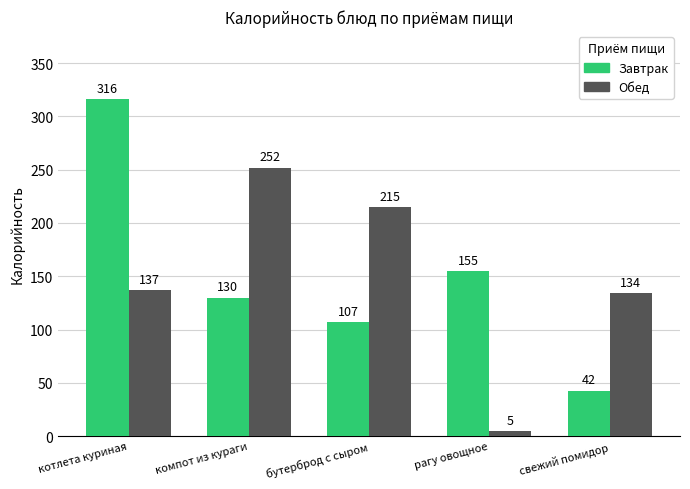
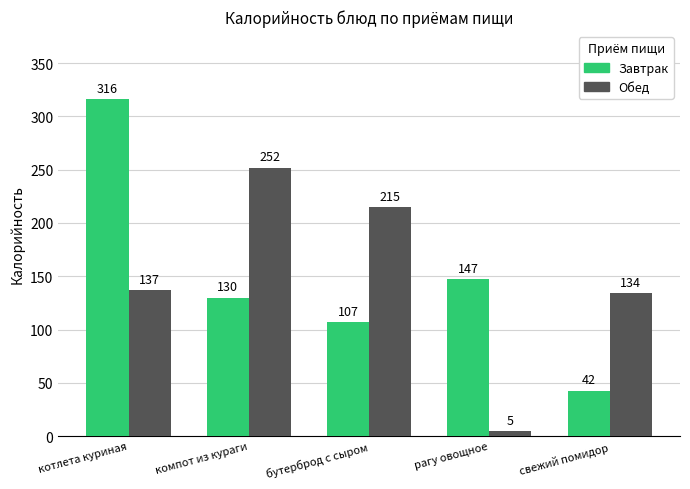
Завтрак, рагу овощное: 155 -> 147
